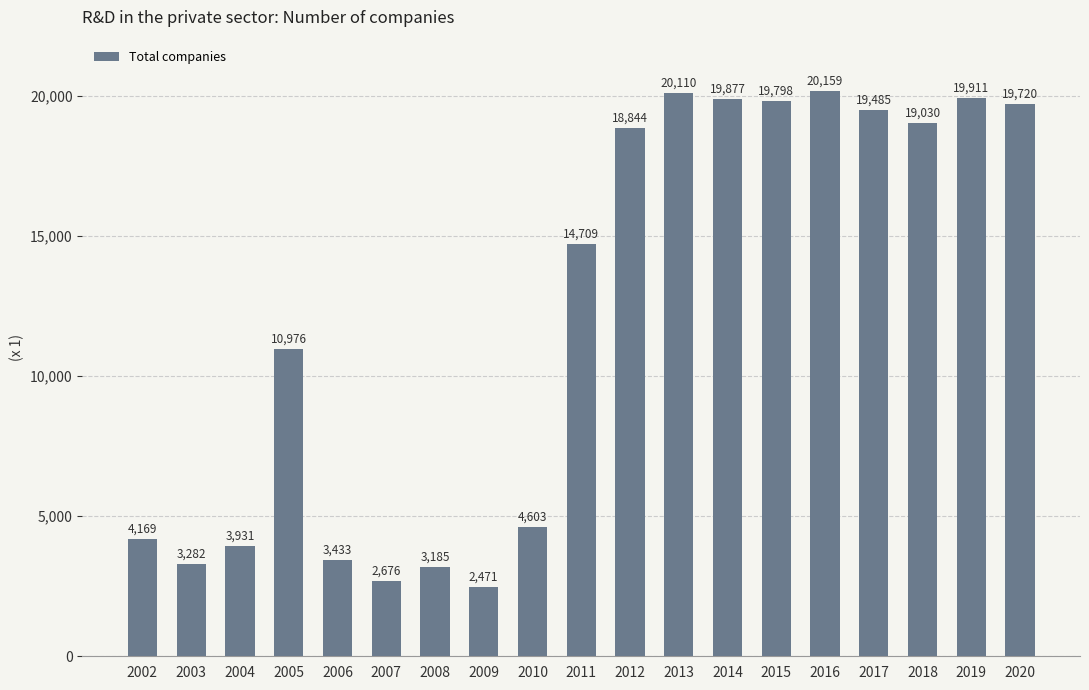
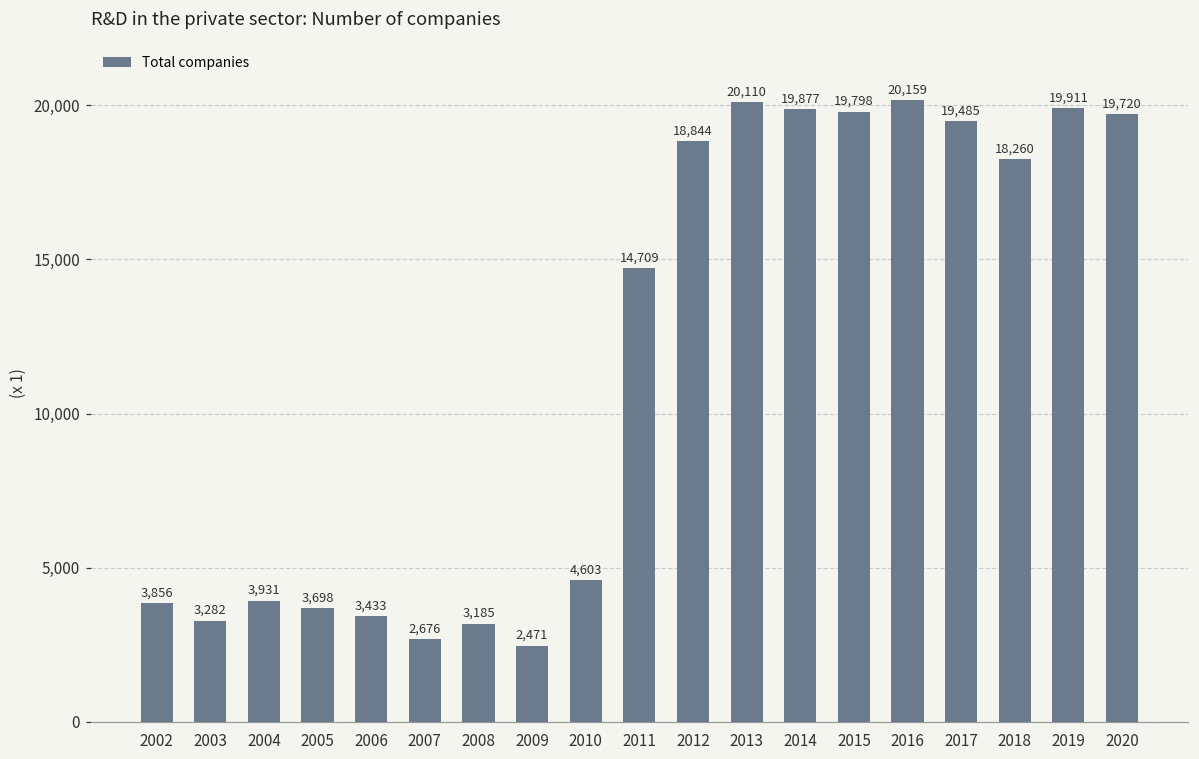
2002: 4,169 -> 3,856
2005: 10,976 -> 3,698
2018: 19,030 -> 18,260
